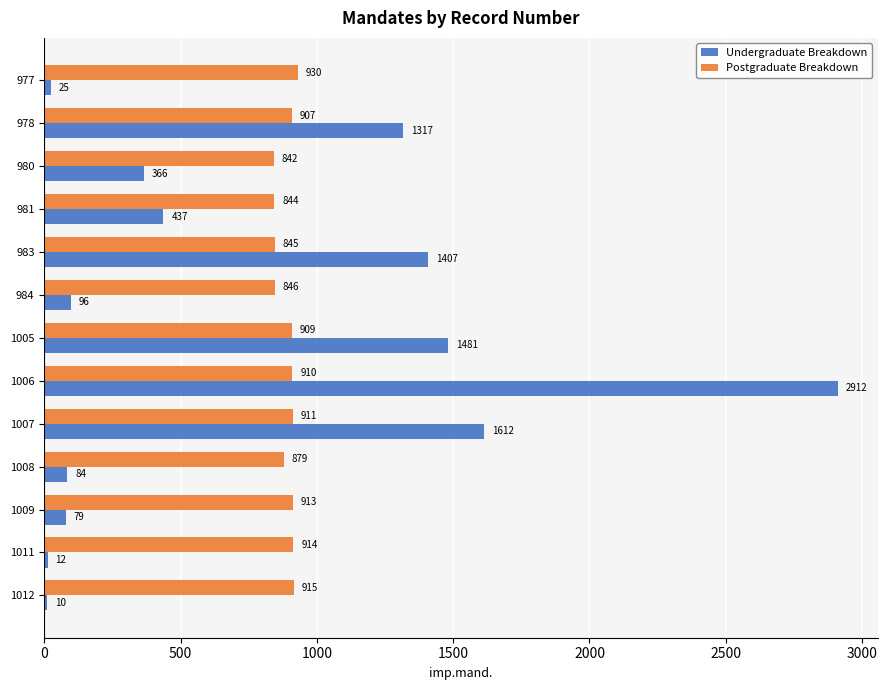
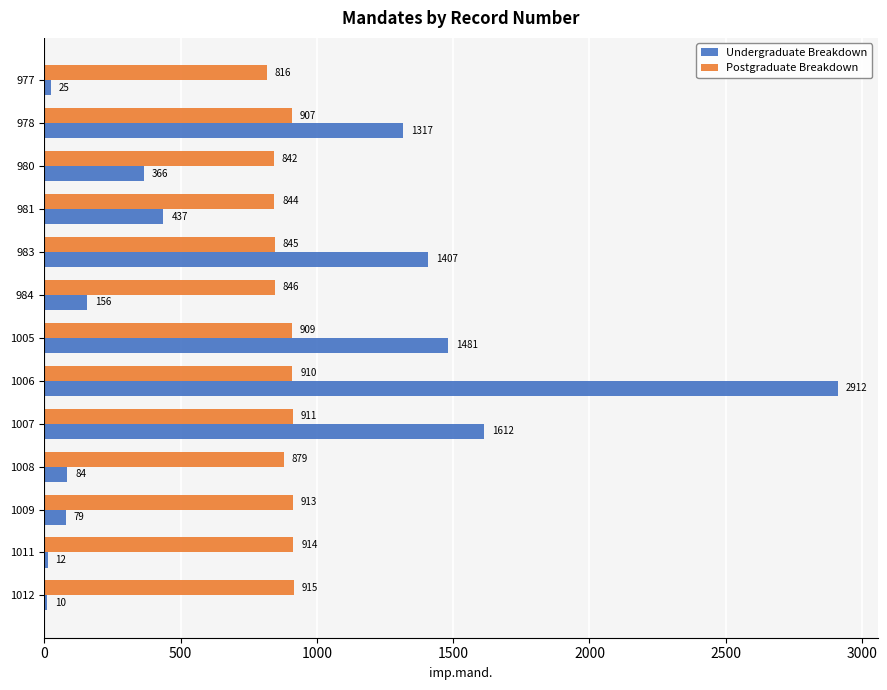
Postgraduate Breakdown, 977: 930 -> 816
Undergraduate Breakdown, 984: 96 -> 156
